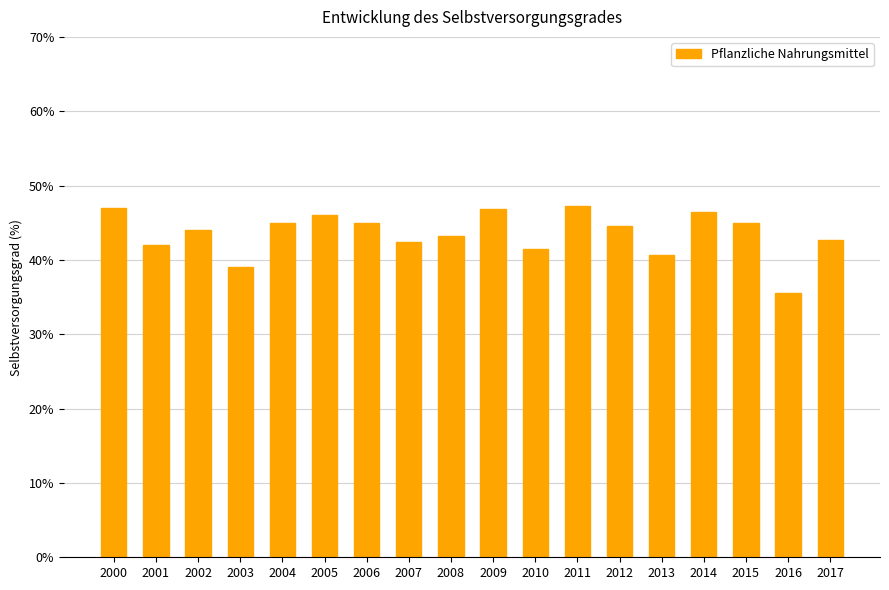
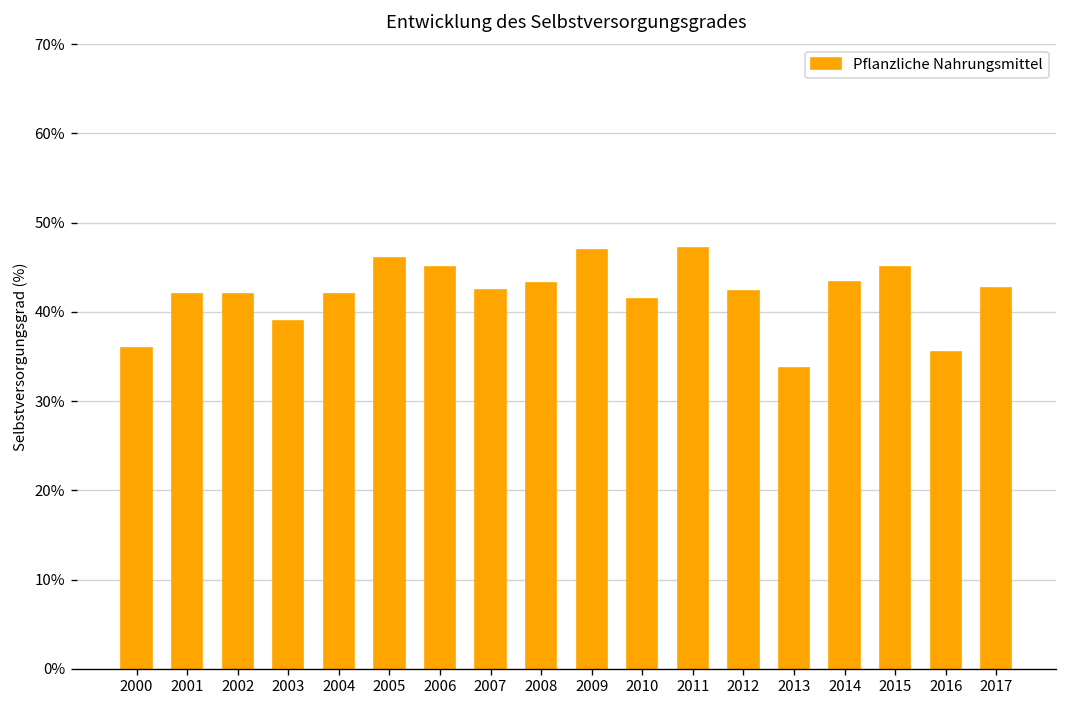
2000: 47% -> 36%
2002: 44% -> 42%
2004: 45% -> 42%
2012: 45% -> 42%
2013: 41% -> 34%
2014: 47% -> 43%
